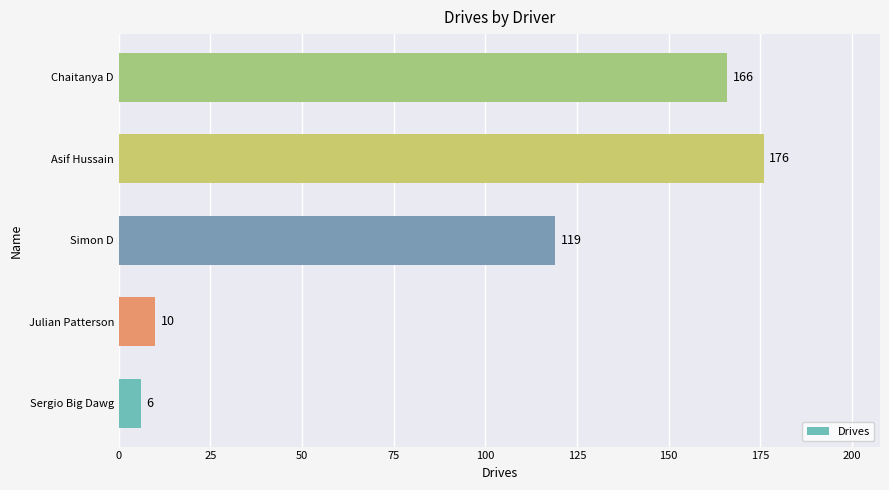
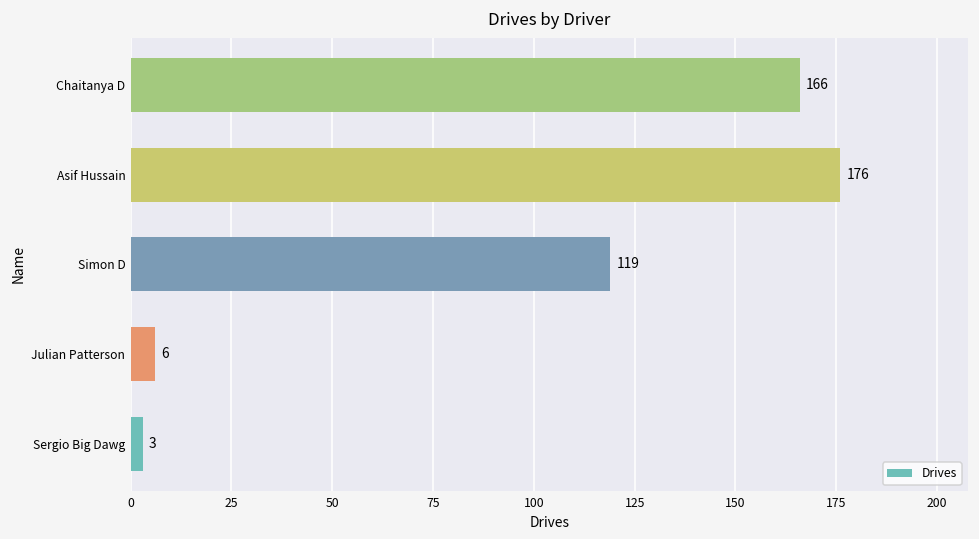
Julian Patterson: 10 -> 6
Sergio Big Dawg: 6 -> 3
